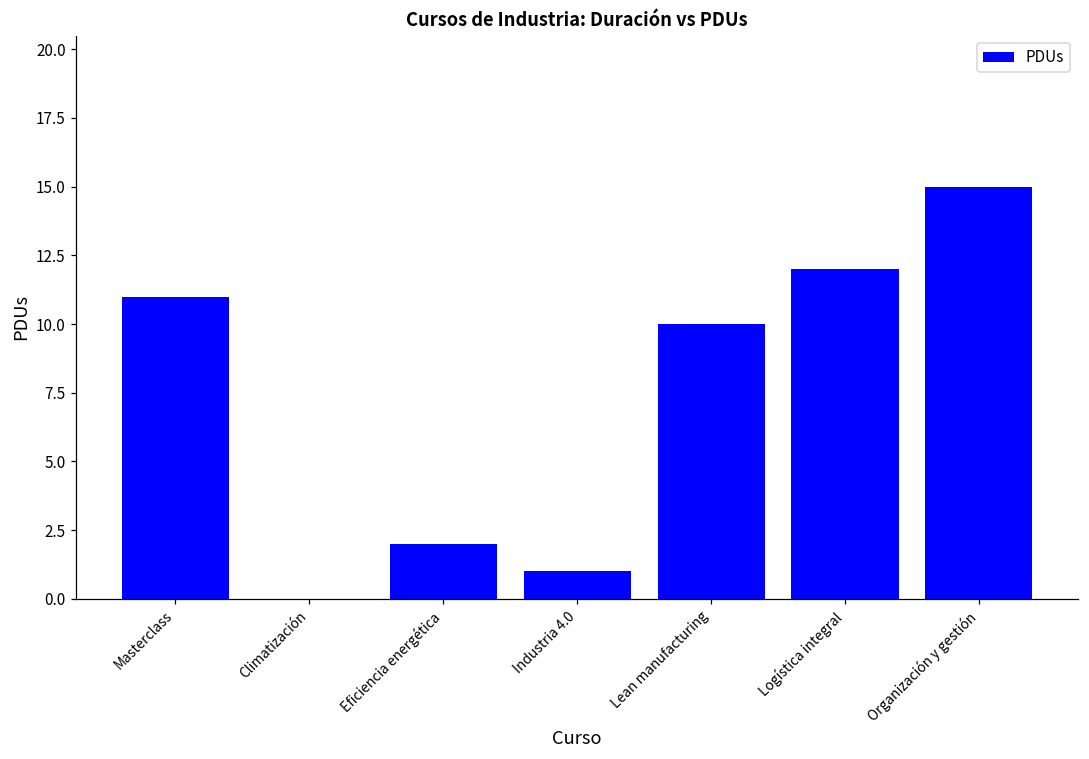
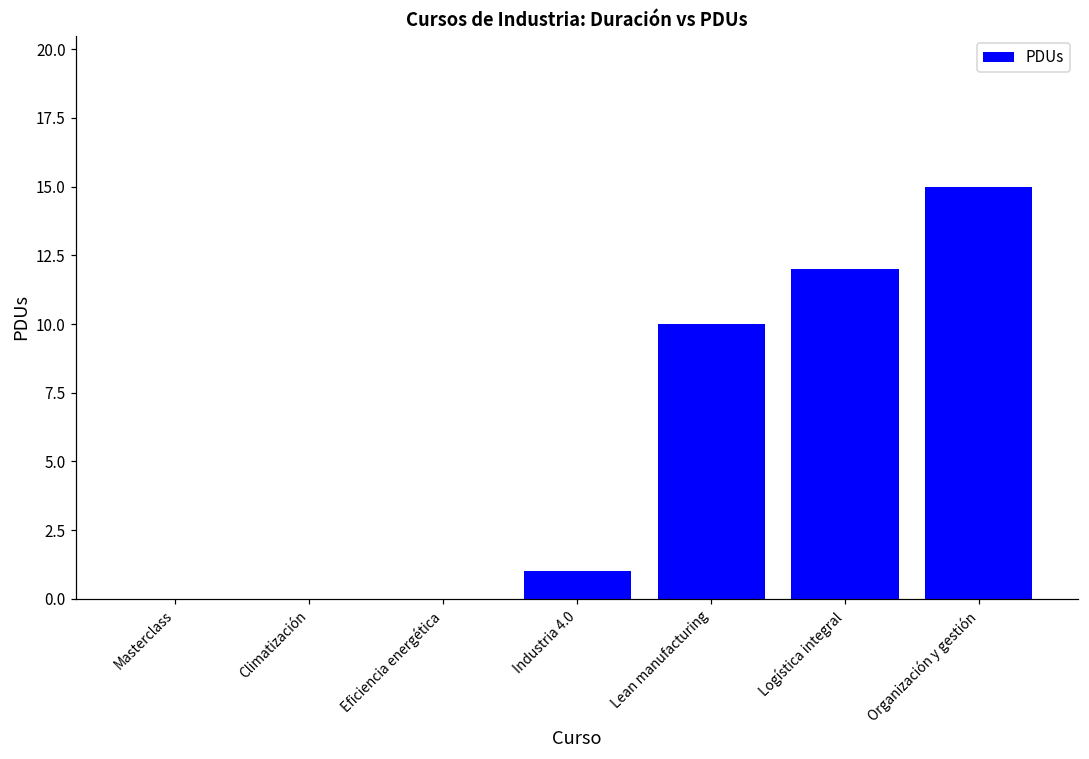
Masterclass: 11 -> 0
Eficiencia energética: 2 -> 0
